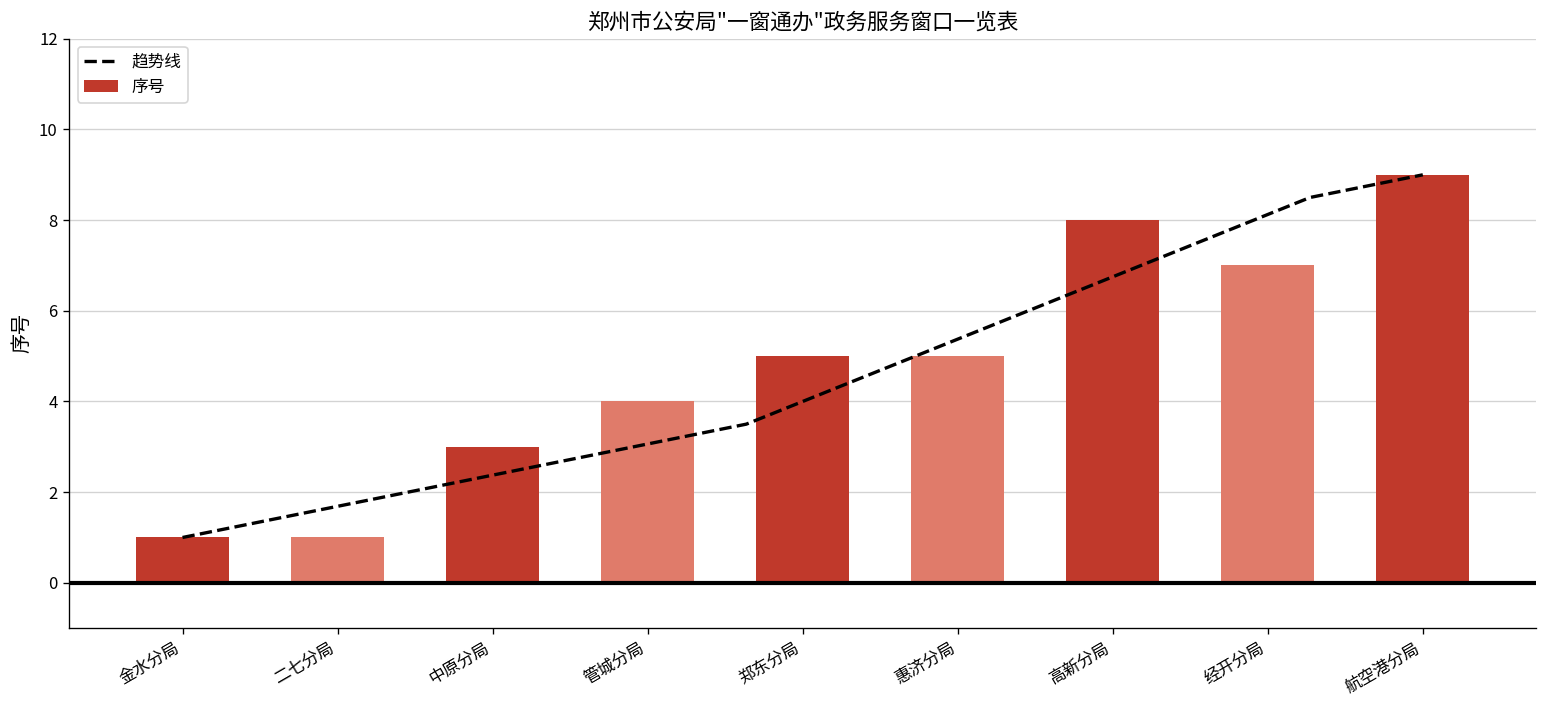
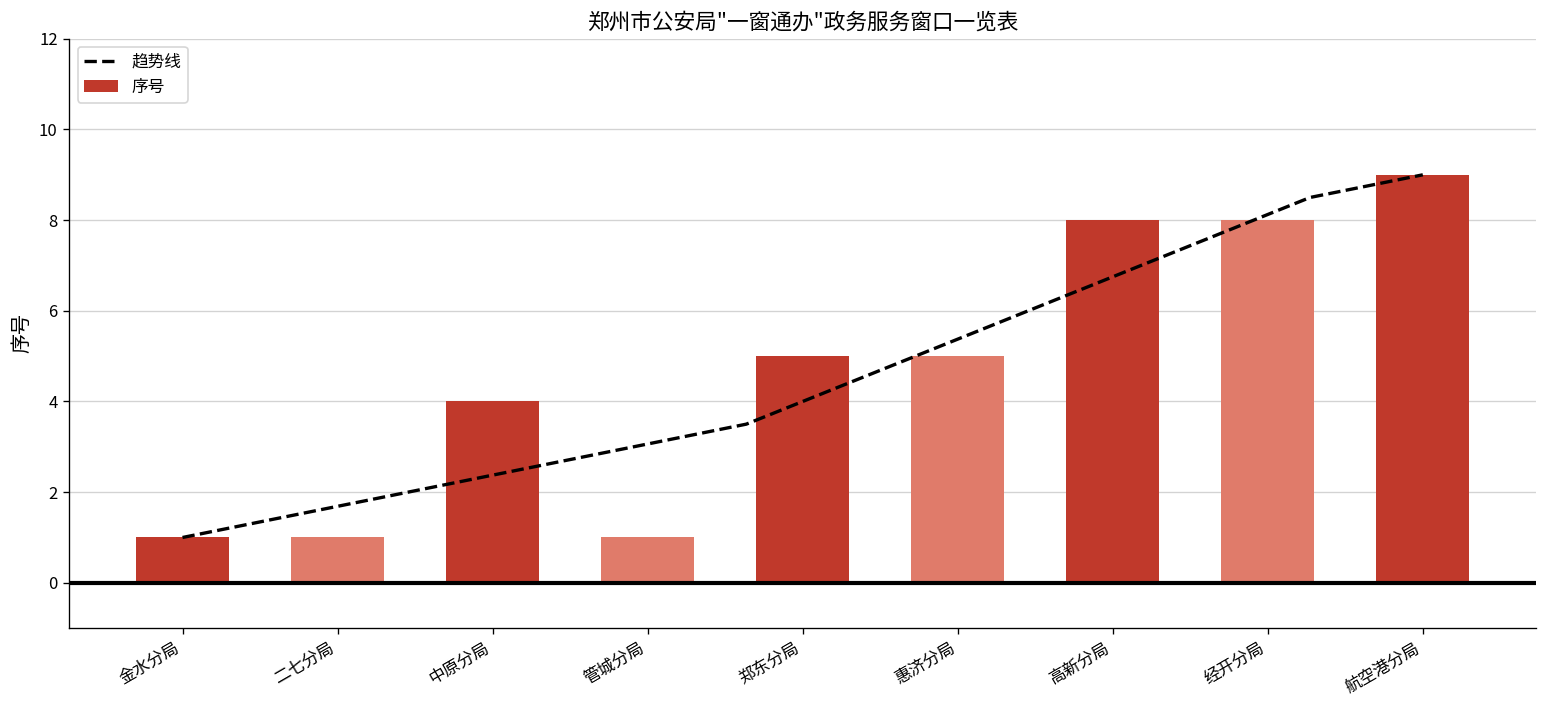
序号, 中原分局: 3 -> 4
序号, 管城分局: 4 -> 1
序号, 经开分局: 7 -> 8
